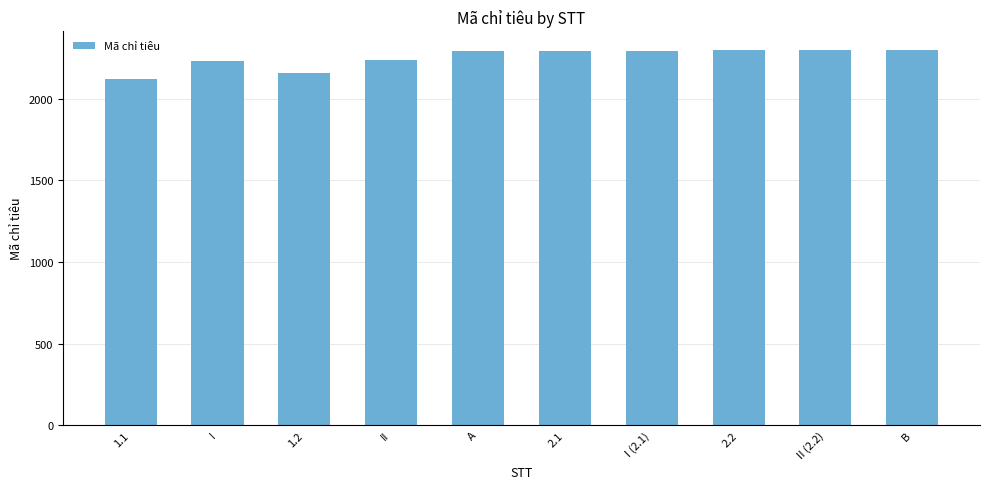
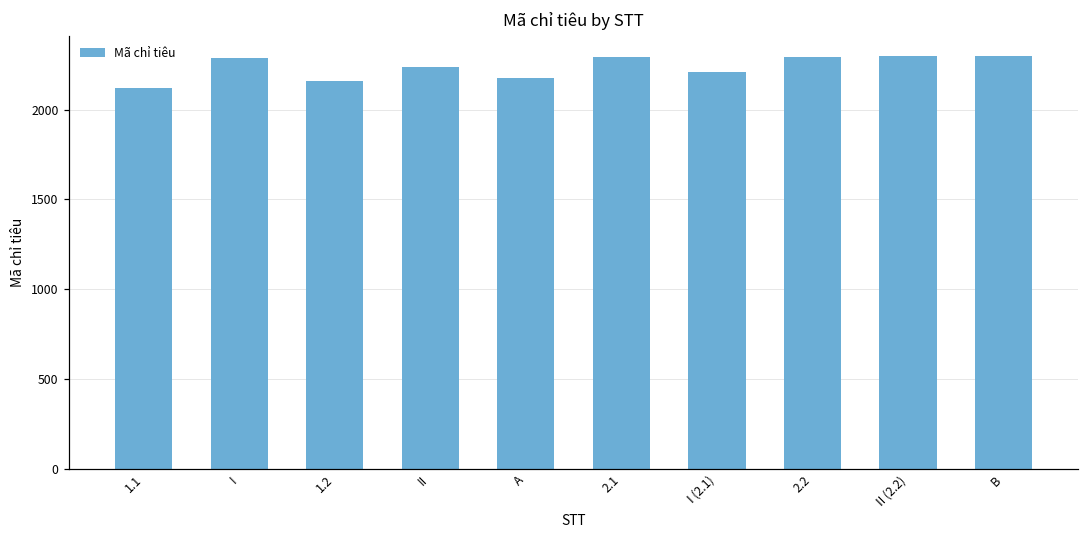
I: 2230 -> 2290
A: 2290 -> 2180
I (2.1): 2290 -> 2210
